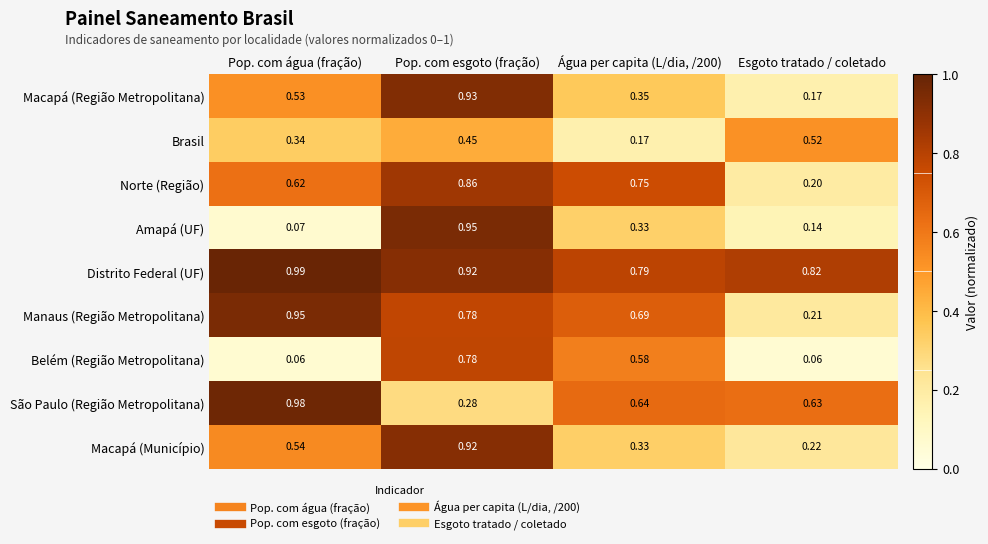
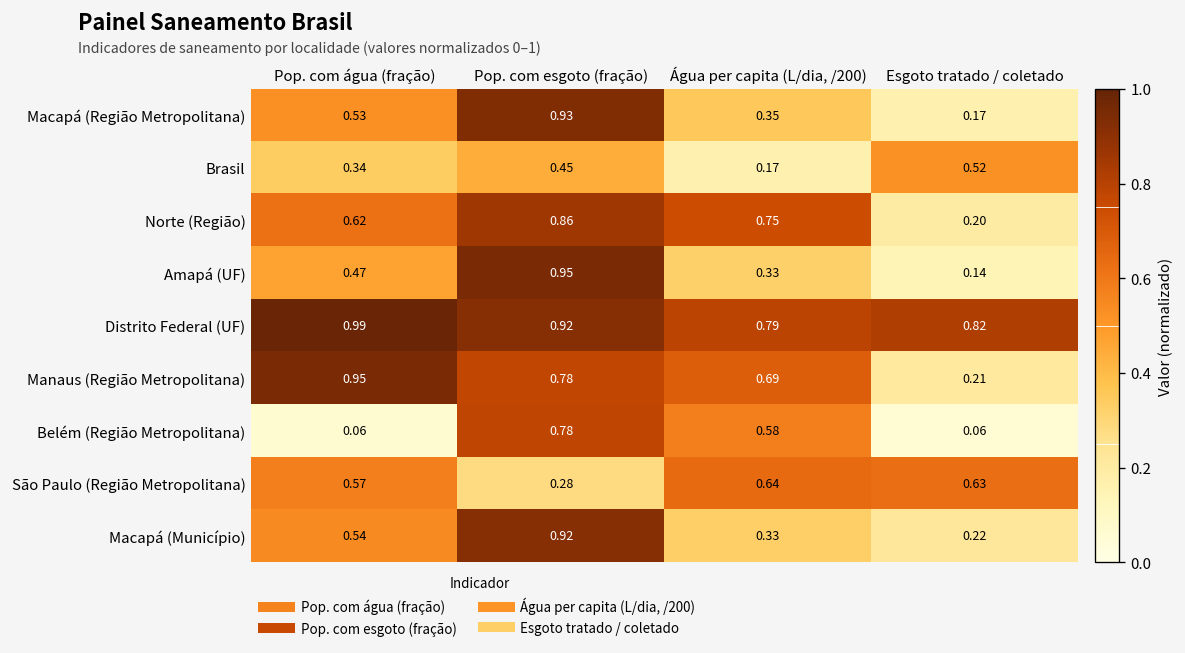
Amapá (UF), Pop. com água (fração): 0.07 -> 0.47
São Paulo (Região Metropolitana), Pop. com água (fração): 0.98 -> 0.57
